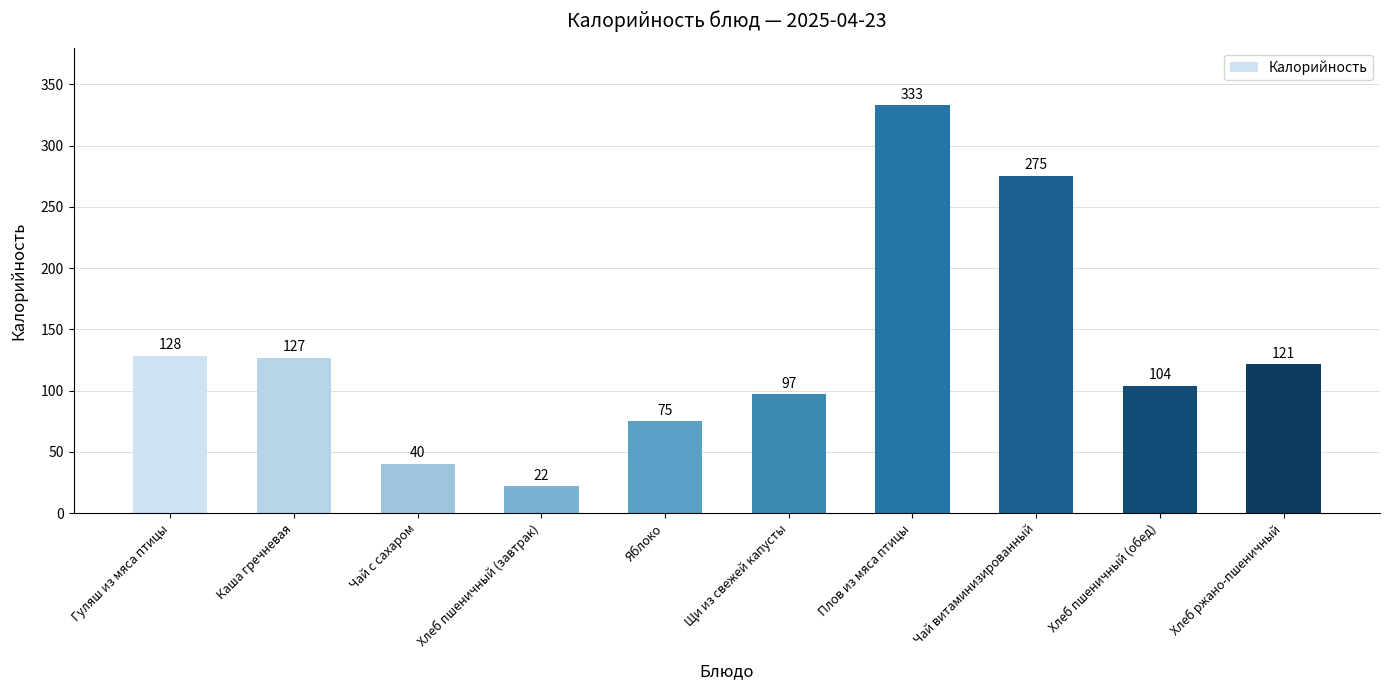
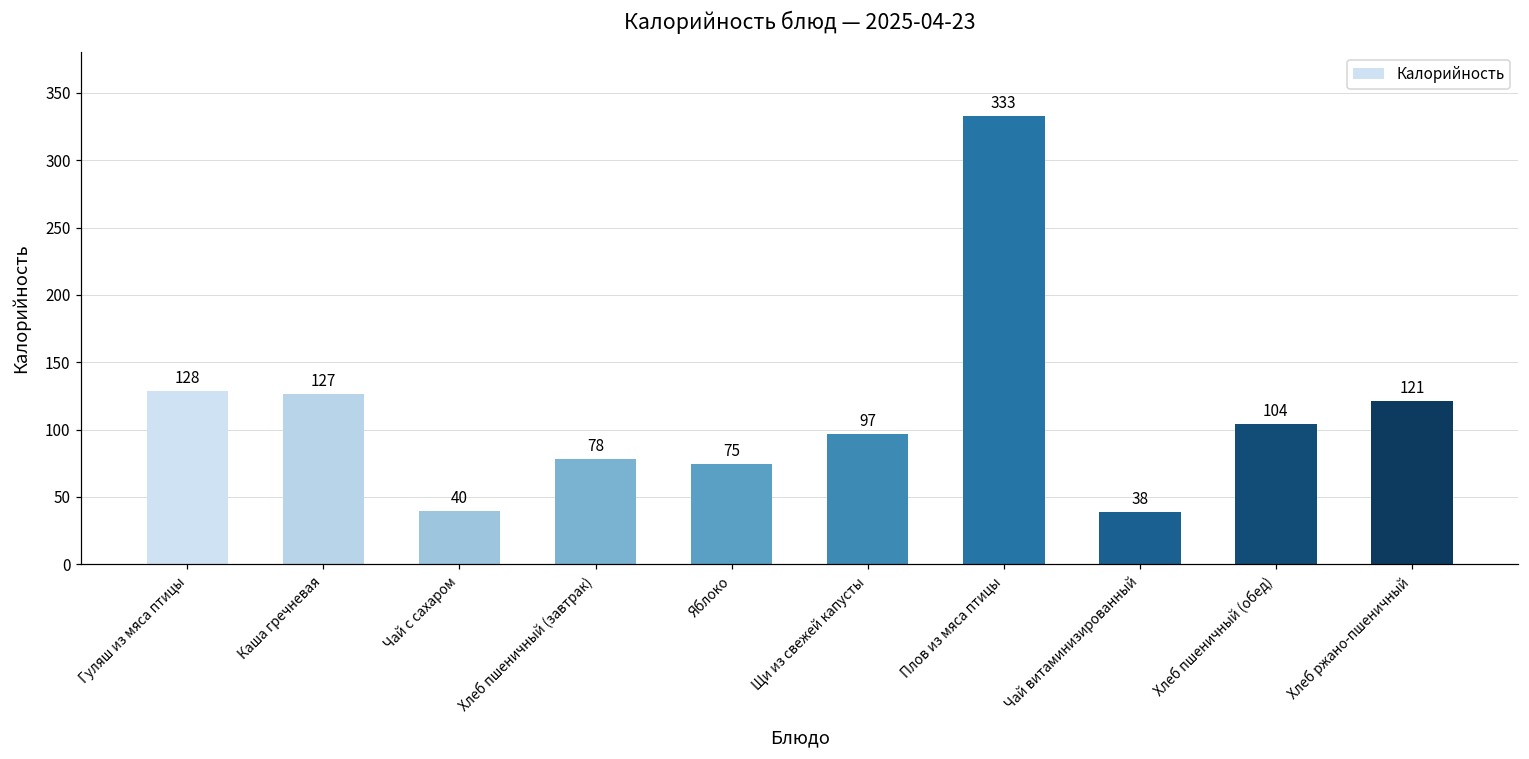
Хлеб пшеничный (завтрак): 22 -> 78
Чай витаминизированный: 275 -> 38
